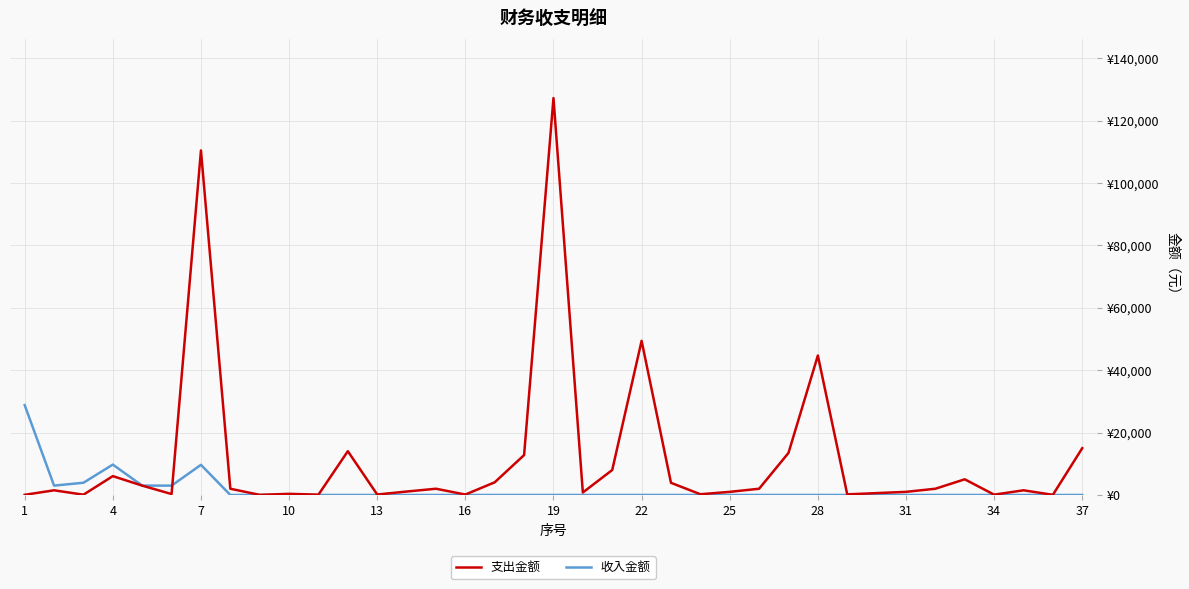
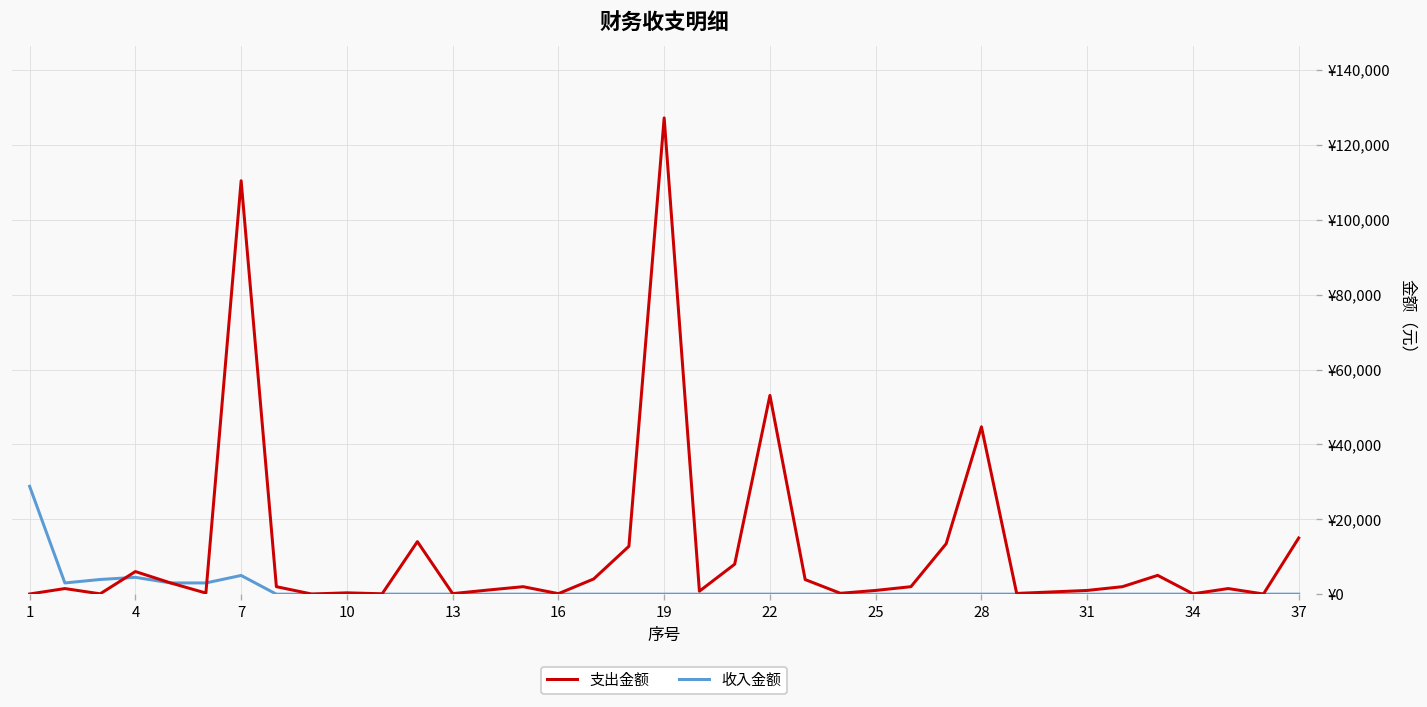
收入金额, 4: ¥10,000 -> ¥5,000
收入金额, 7: ¥10,000 -> ¥5,000
支出金额, 22: ¥49,000 -> ¥53,000
